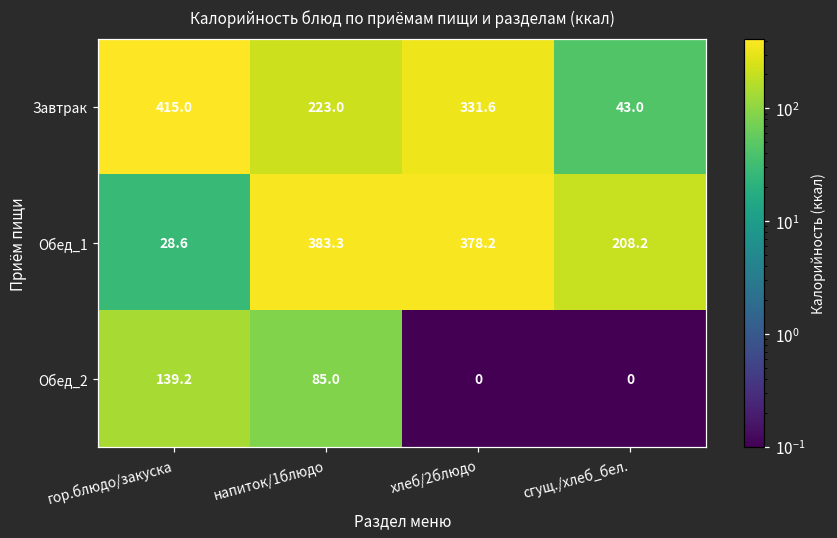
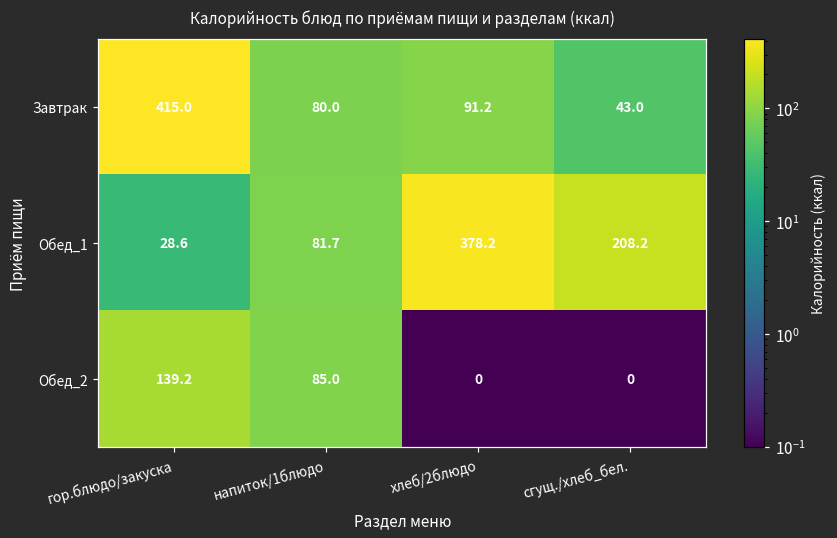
Завтрак, напиток/1блюдо: 223.0 -> 80.0
Завтрак, хлеб/2блюдо: 331.6 -> 91.2
Обед_1, напиток/1блюдо: 383.3 -> 81.7
